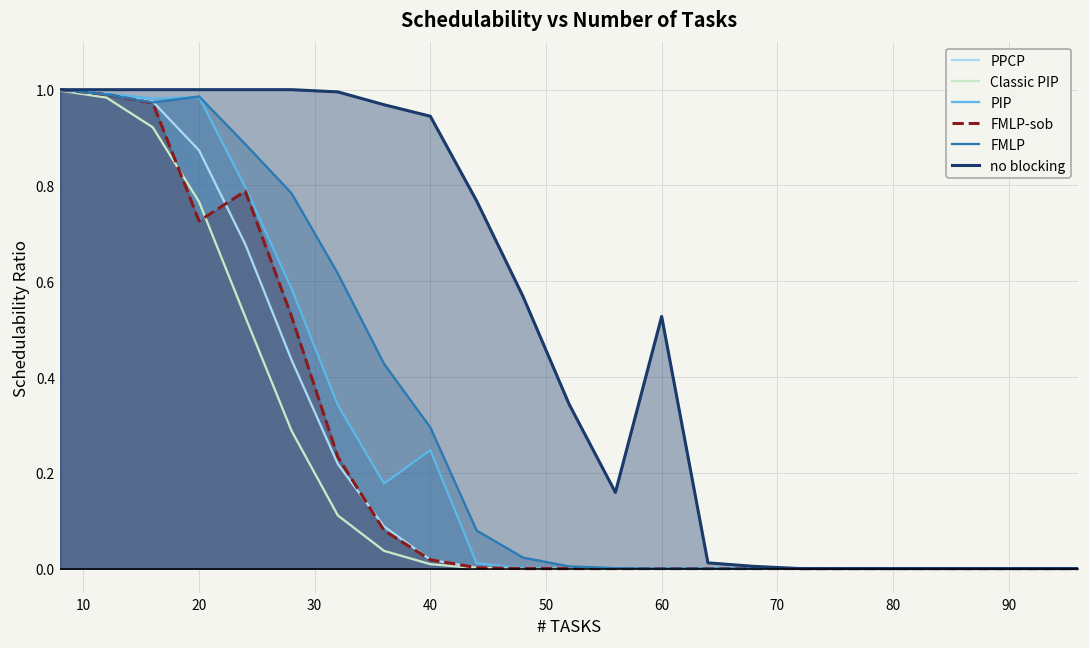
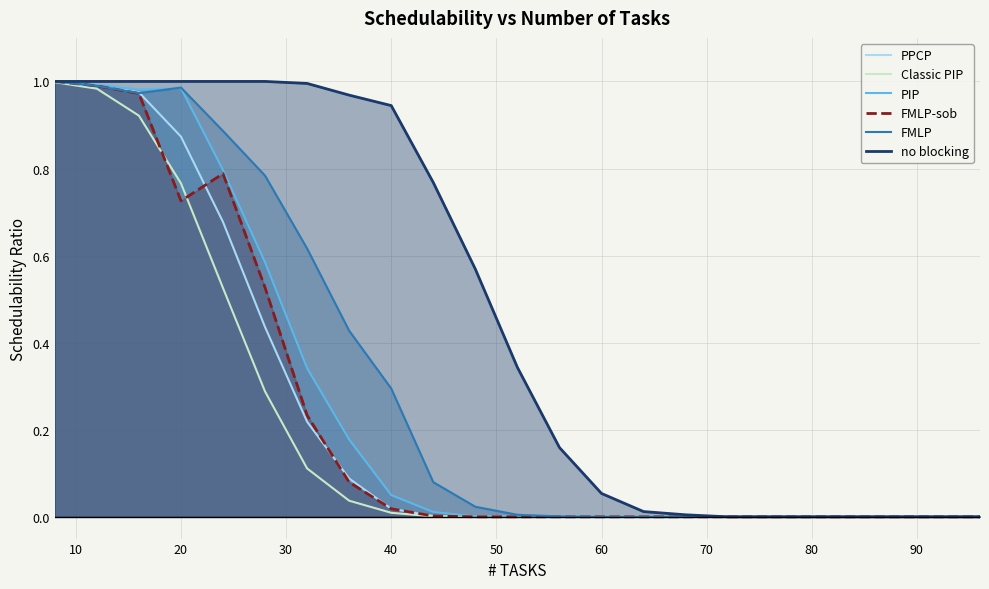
PIP, 40: 0.25 -> 0.05
no blocking, 60: 0.53 -> 0.05
